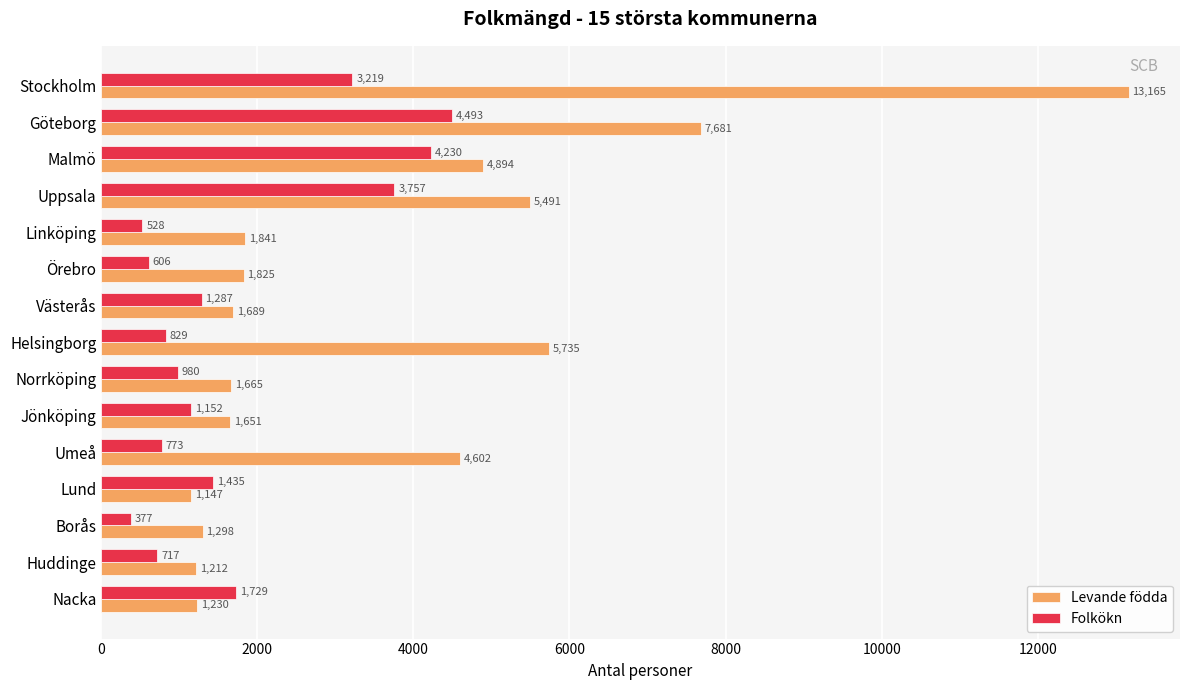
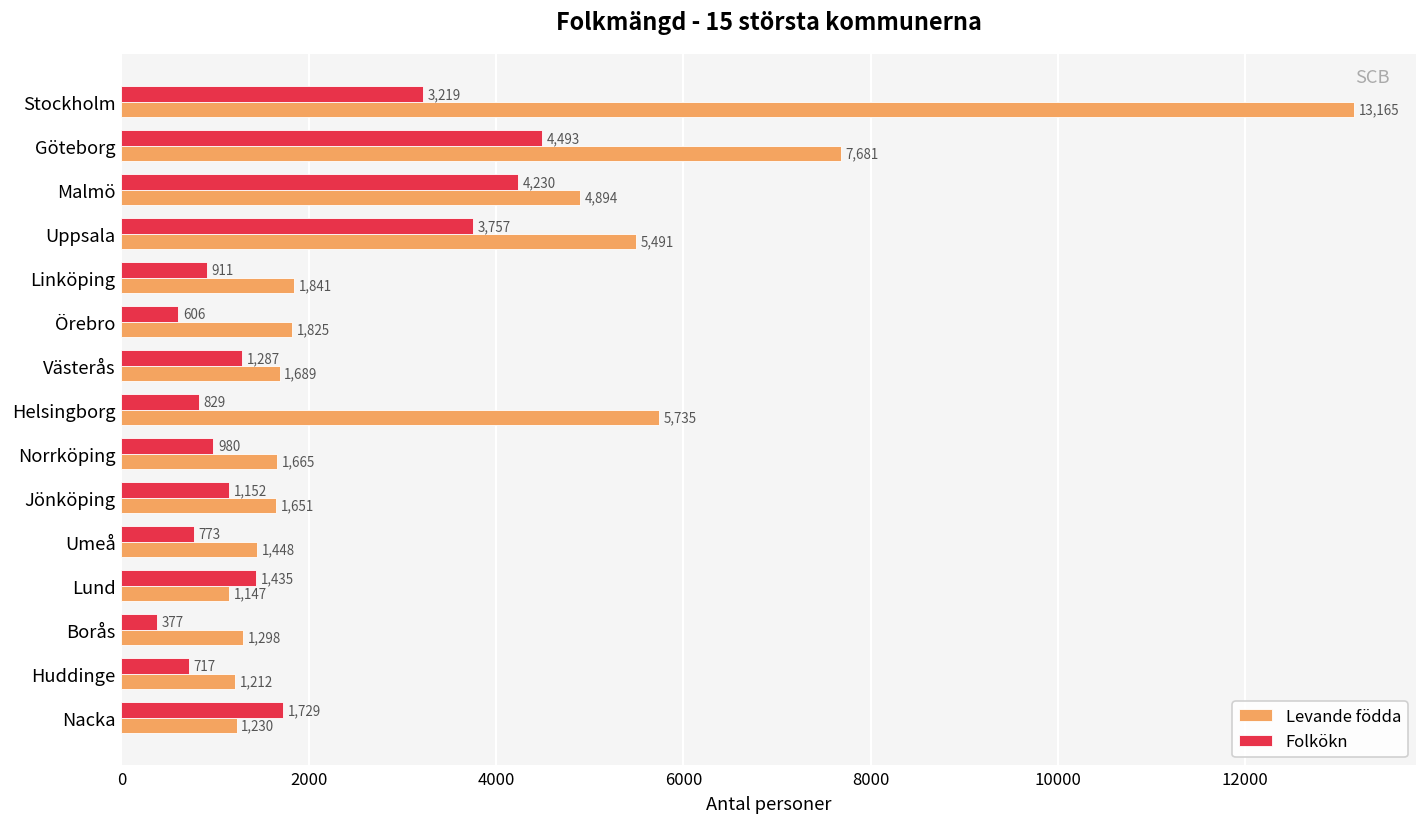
Folkökn, Linköping: 528 -> 911
Levande födda, Umeå: 4,602 -> 1,448
